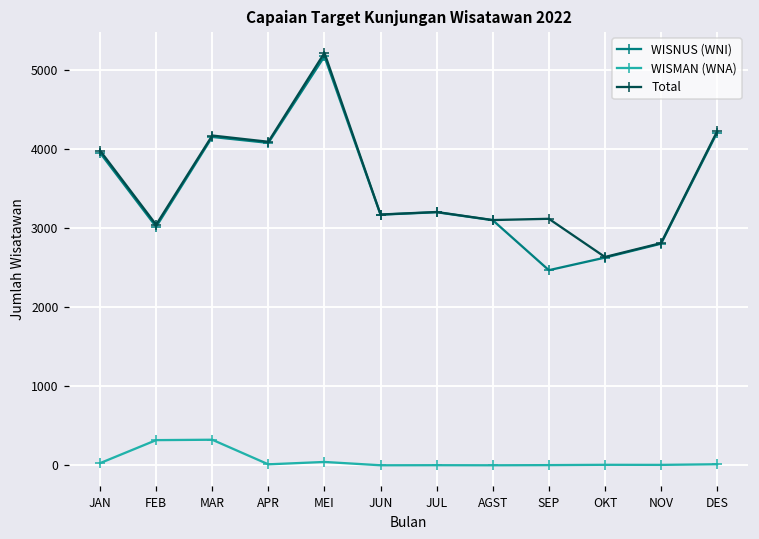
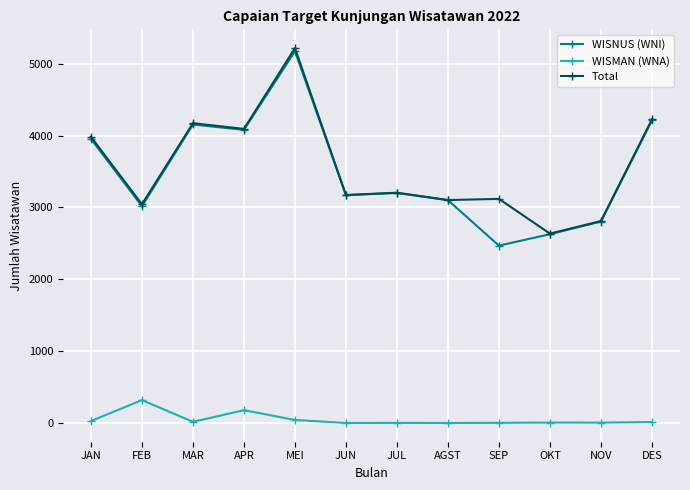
WISMAN (WNA), MAR: 300 -> 0
WISMAN (WNA), APR: 0 -> 200
